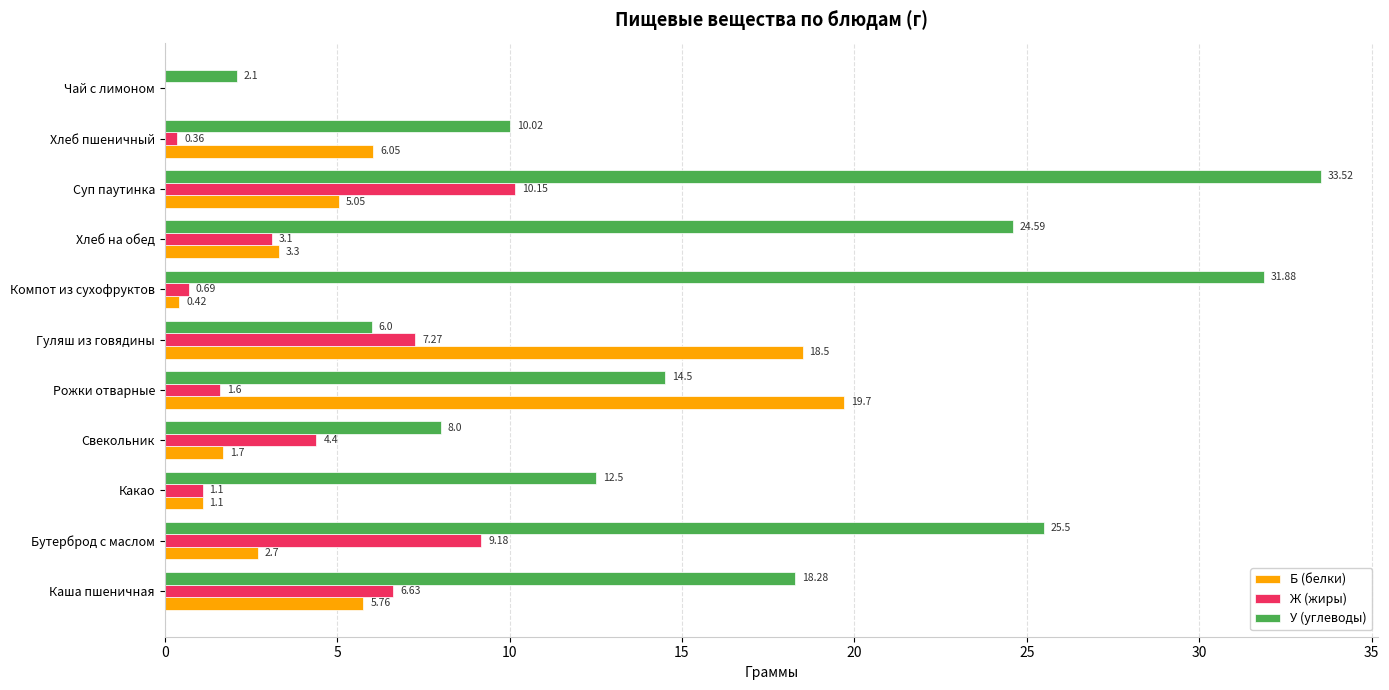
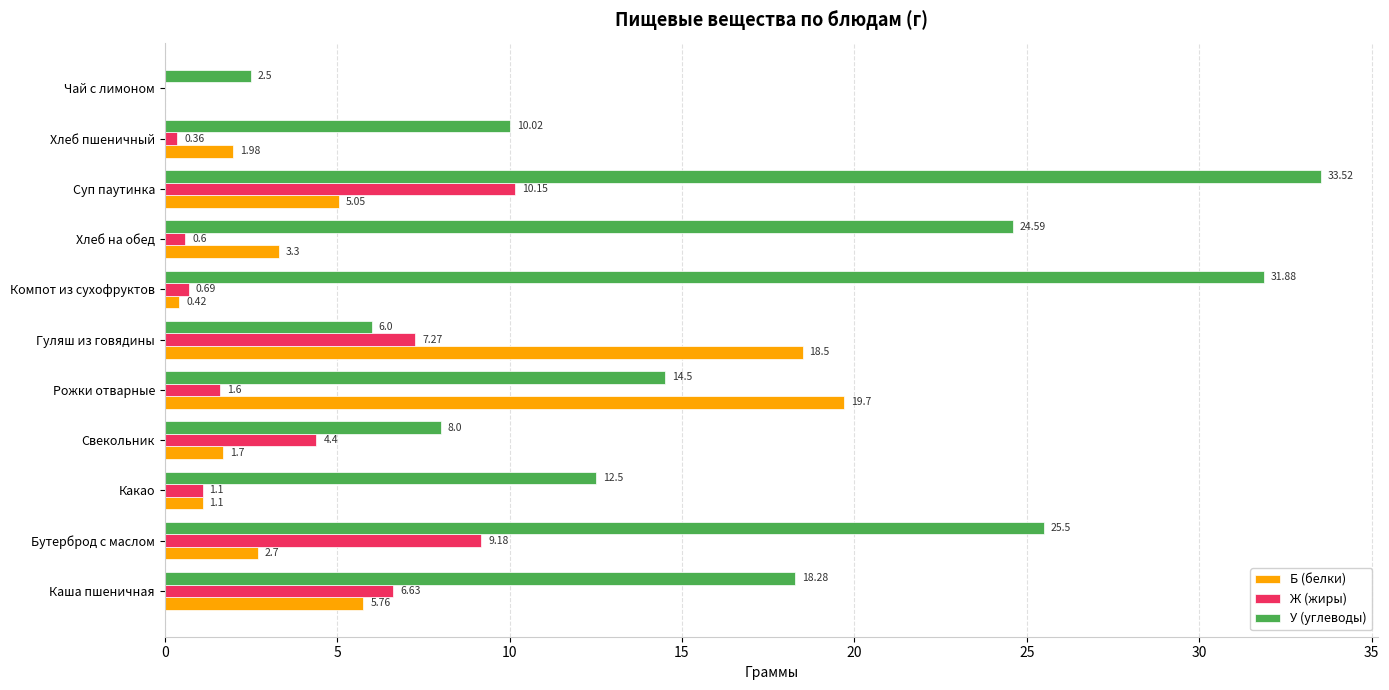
У (углеводы), Чай с лимоном: 2.1 -> 2.5
Б (белки), Хлеб пшеничный: 6.05 -> 1.98
Ж (жиры), Хлеб на обед: 3.1 -> 0.6
